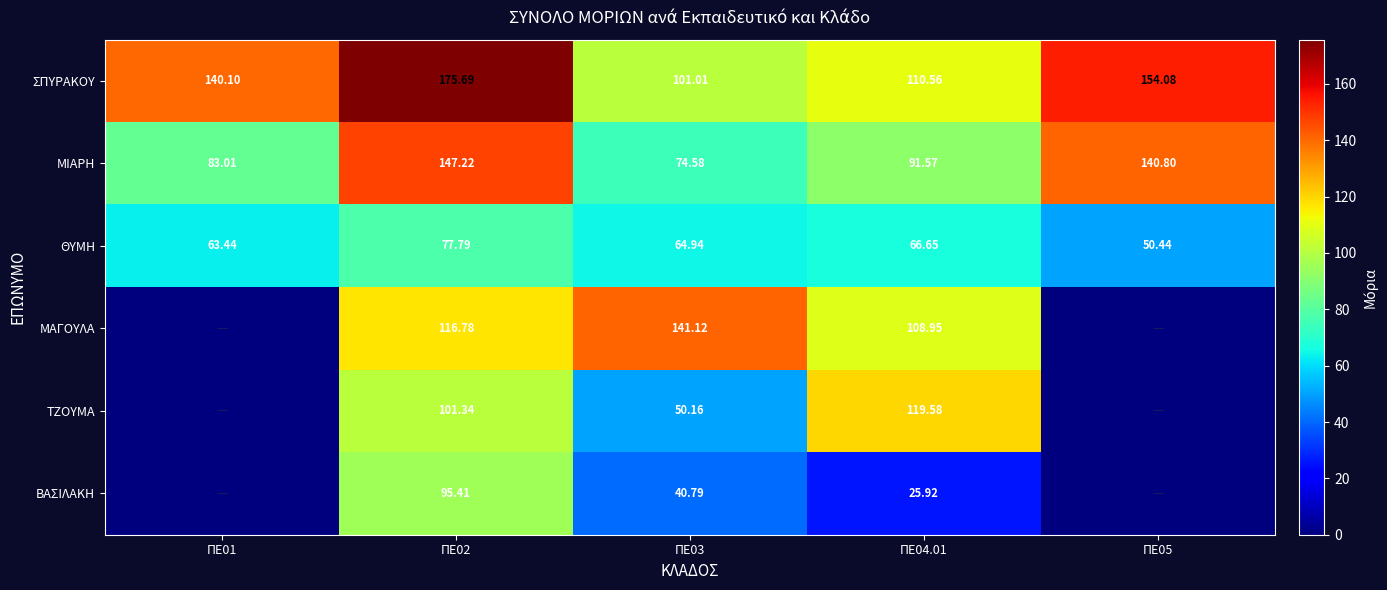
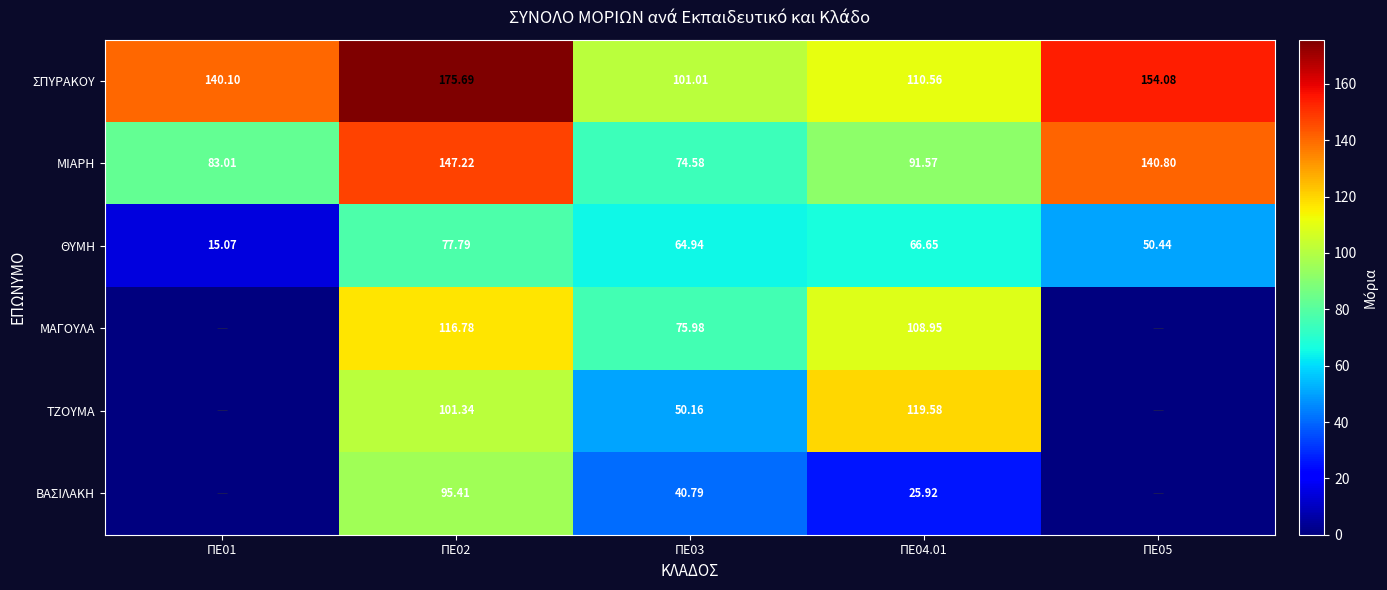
ΘΥΜΗ, ΠΕ01: 63.44 -> 15.07
ΜΑΓΟΥΛΑ, ΠΕ03: 141.12 -> 75.98
